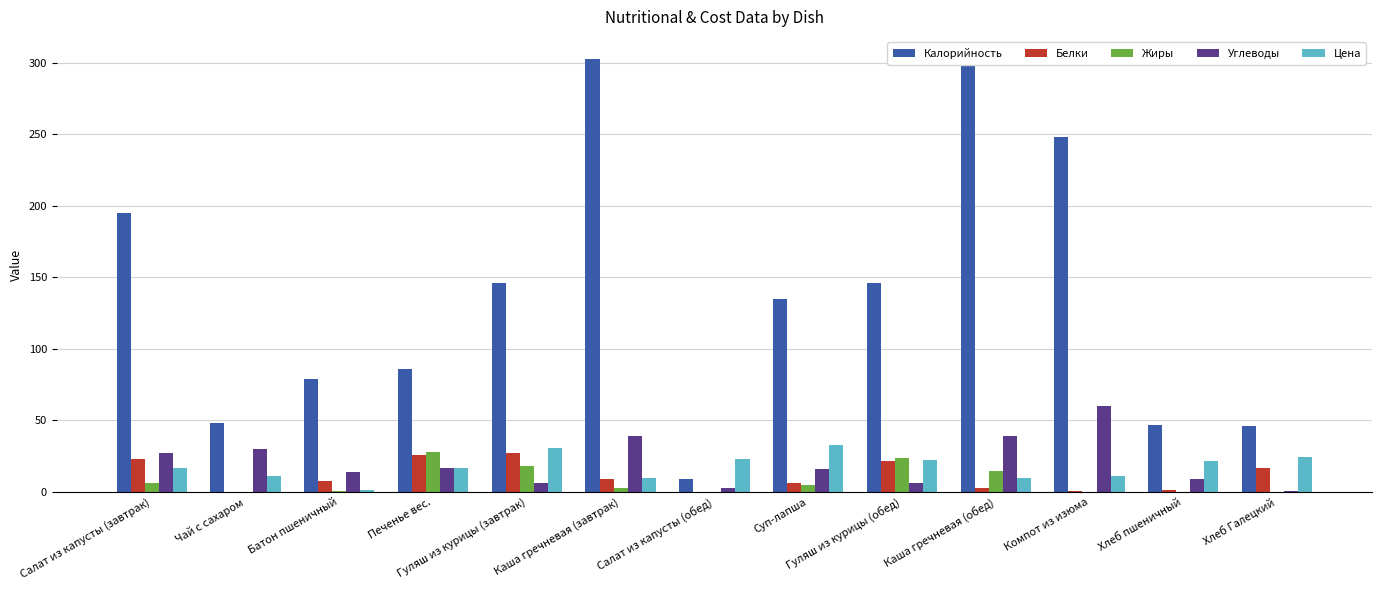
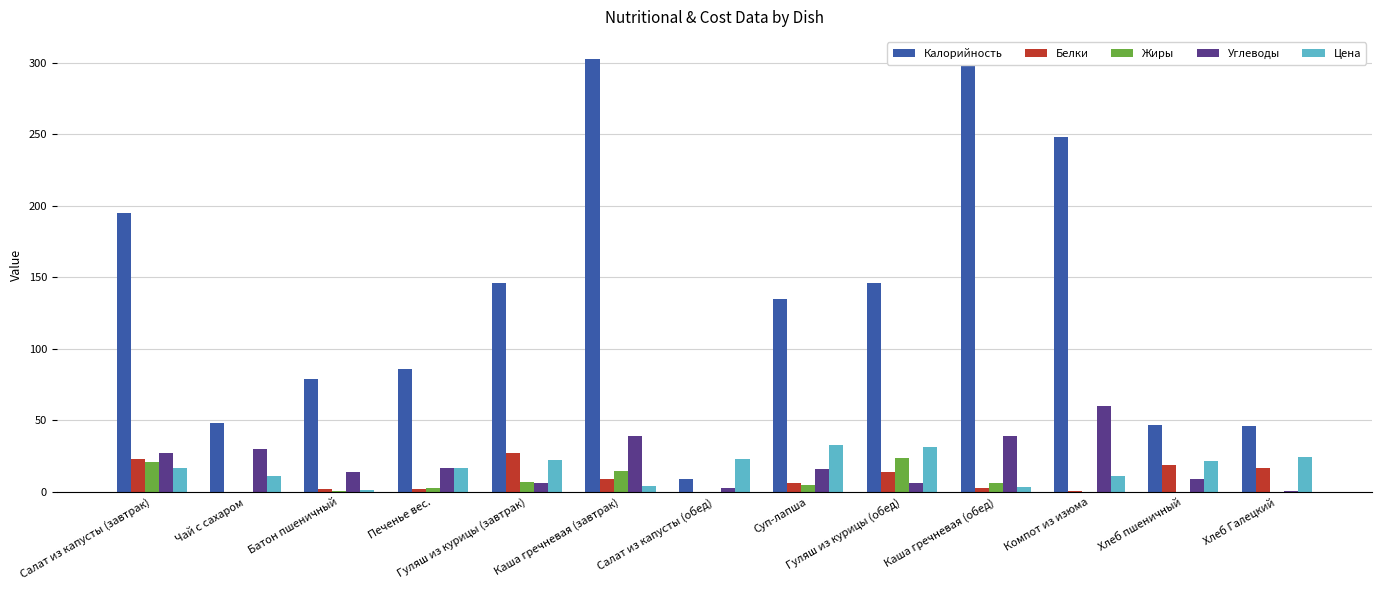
Жиры, Салат из капусты (завтрак): 6 -> 21
Белки, Батон пшеничный: 8 -> 2
Белки, Печенье вес.: 26 -> 2
Жиры, Печенье вес.: 28 -> 3
Жиры, Гуляш из курицы (завтрак): 18 -> 7
Цена, Гуляш из курицы (завтрак): 31 -> 22
Жиры, Каша гречневая (завтрак): 3 -> 15
Цена, Каша гречневая (завтрак): 10 -> 4
Белки, Гуляш из курицы (обед): 22 -> 14
Цена, Гуляш из курицы (обед): 22 -> 32
Жиры, Каша гречневая (обед): 15 -> 6
Цена, Каша гречневая (обед): 10 -> 3
Белки, Хлеб пшеничный: 2 -> 19
